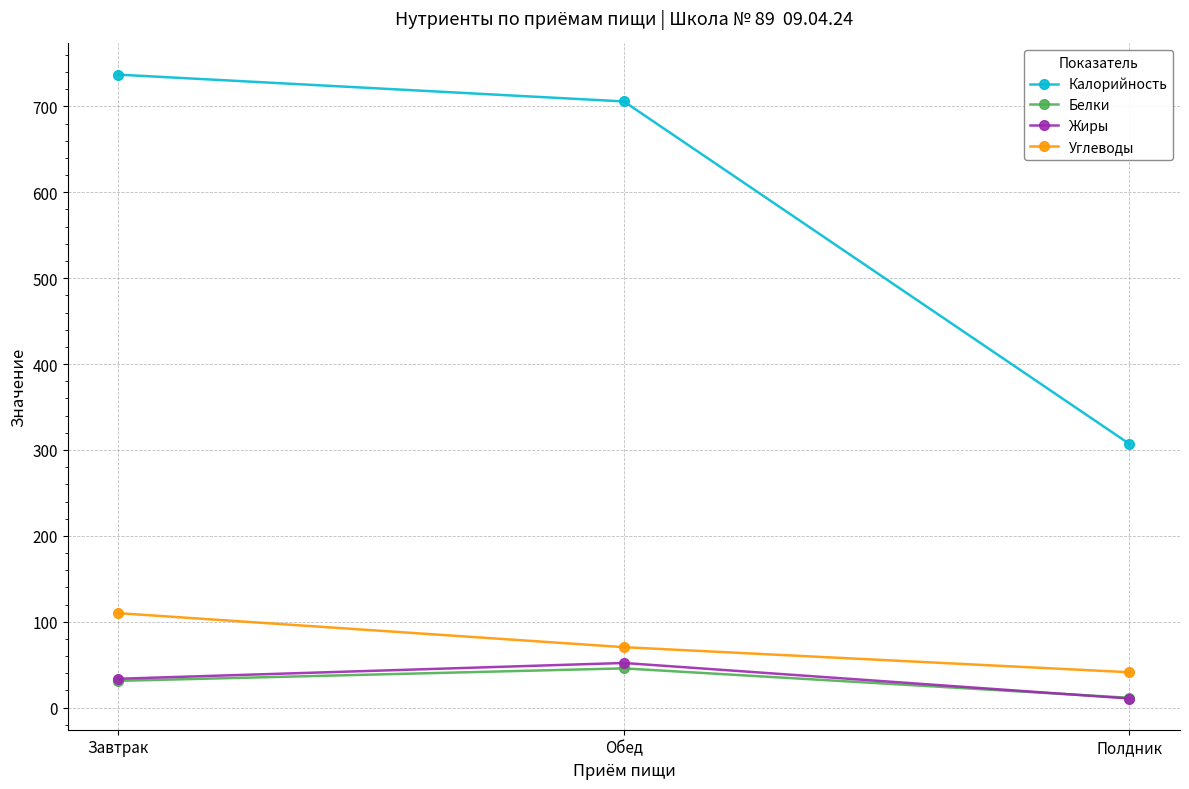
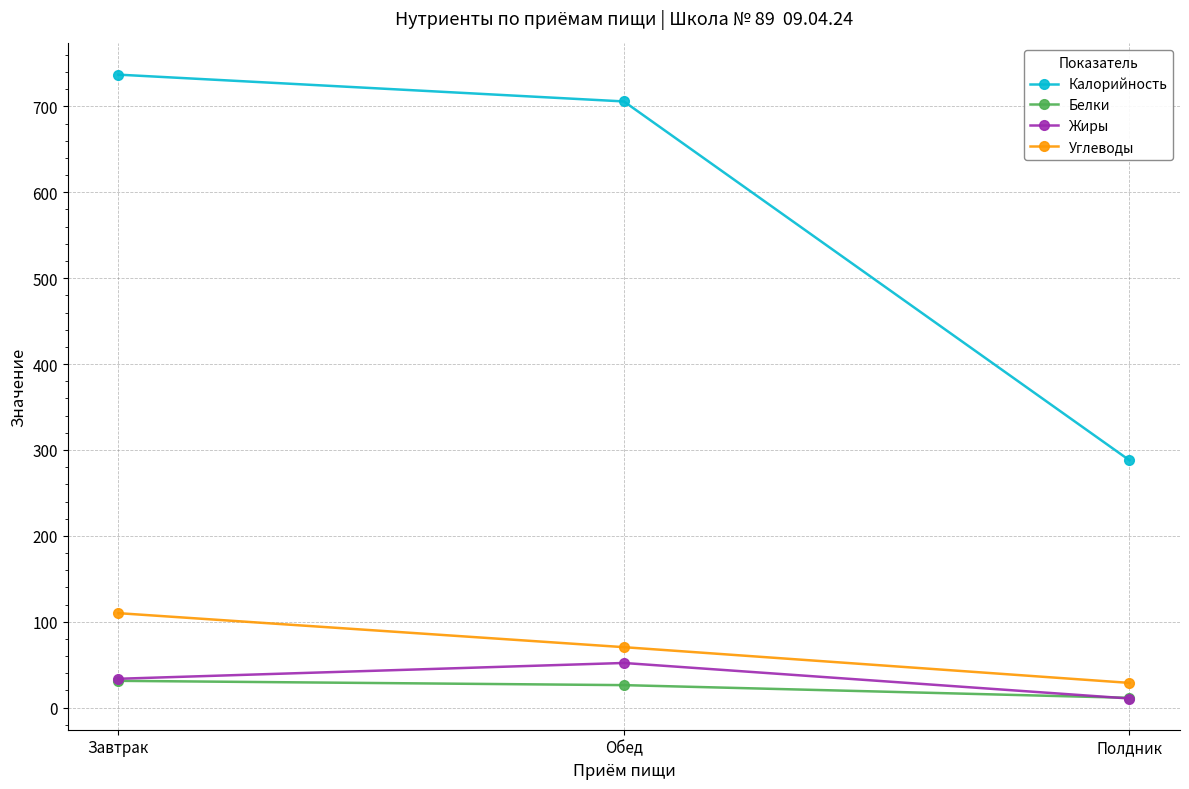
Белки, Обед: 50 -> 30
Калорийность, Полдник: 310 -> 290
Углеводы, Полдник: 40 -> 30
